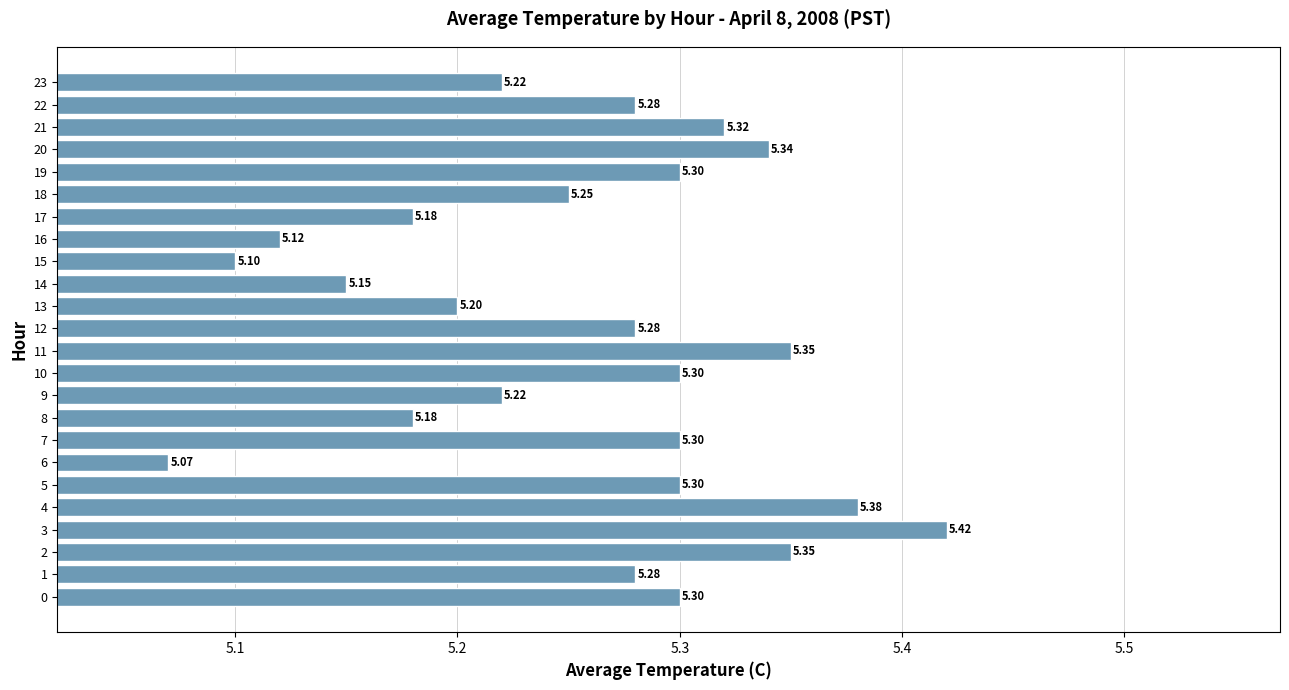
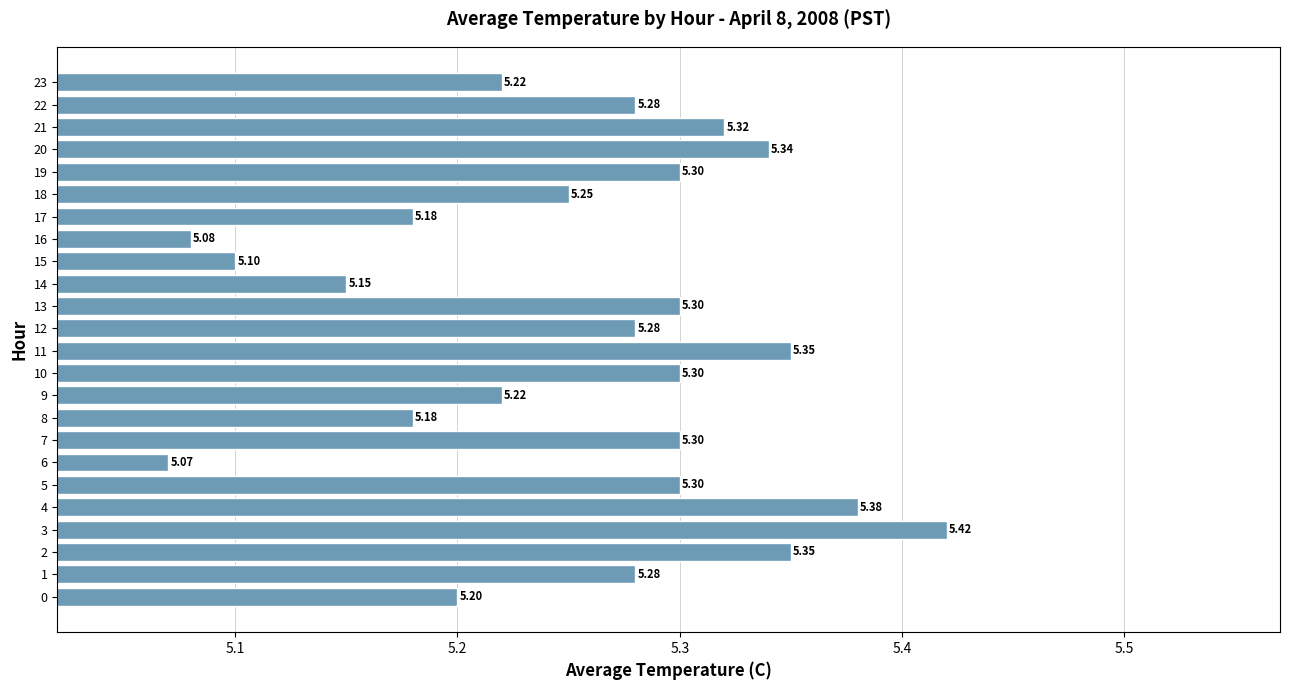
16: 5.12 -> 5.08
13: 5.20 -> 5.30
0: 5.30 -> 5.20
